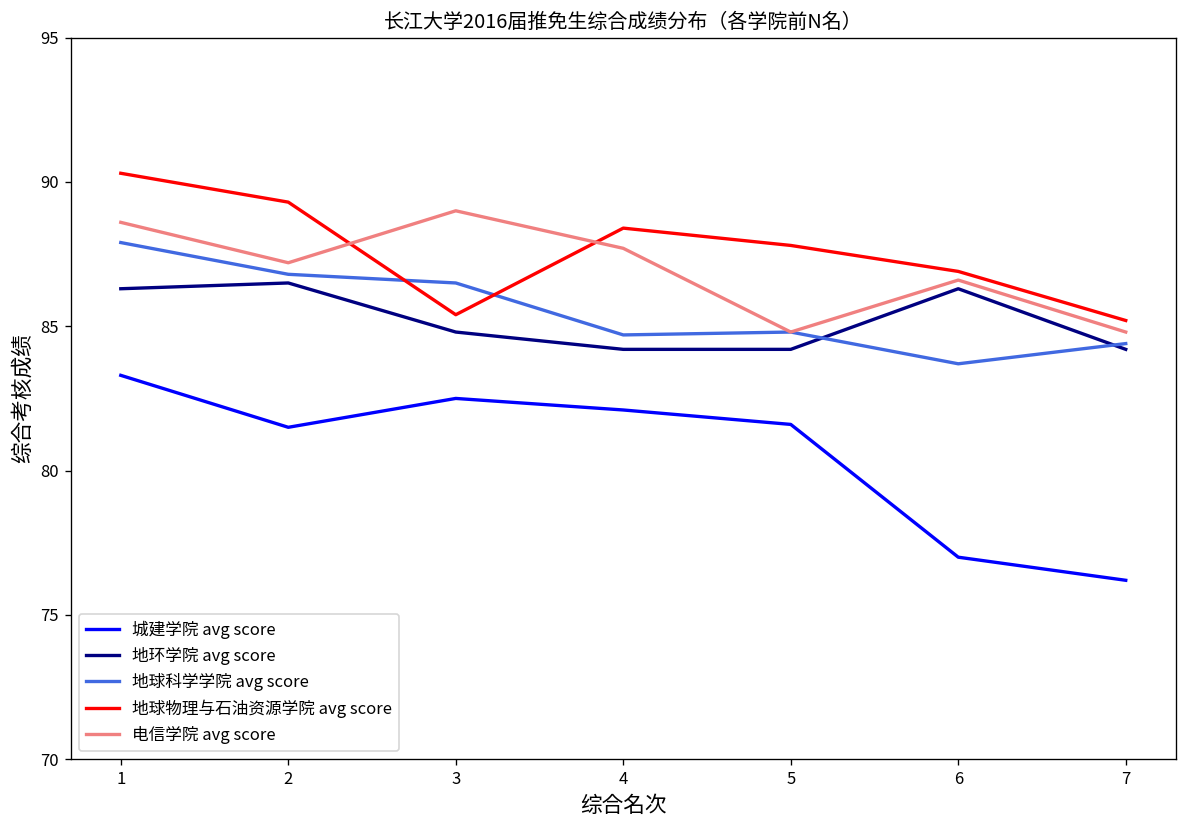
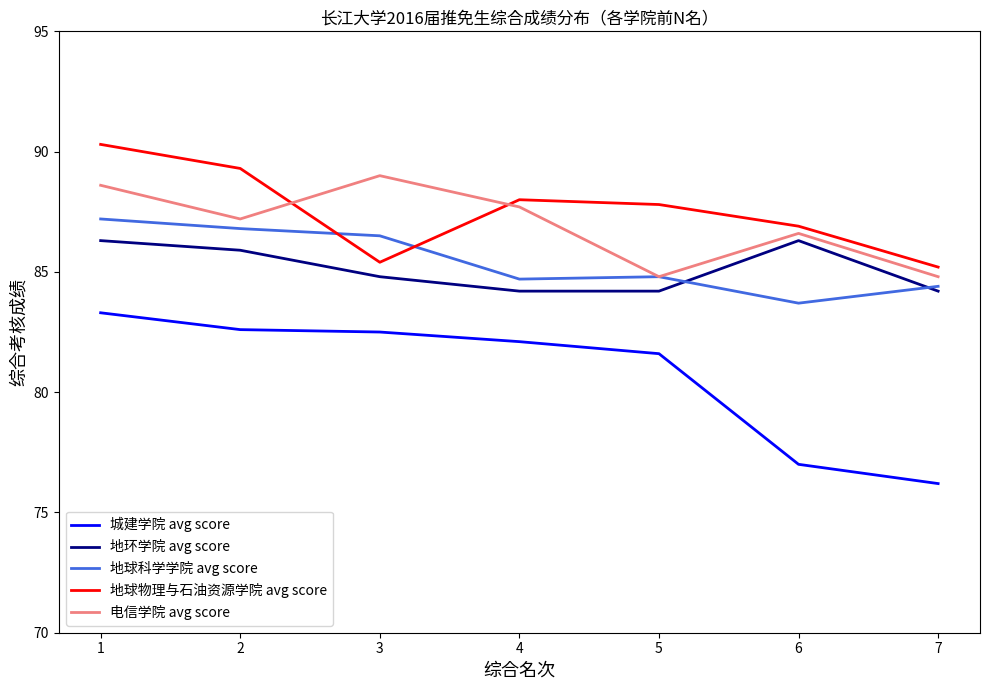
地球科学学院 avg score, 1: 87.9 -> 87.2
城建学院 avg score, 2: 81.5 -> 82.6
地环学院 avg score, 2: 86.5 -> 85.9
地球物理与石油资源学院 avg score, 4: 88.4 -> 88.0
